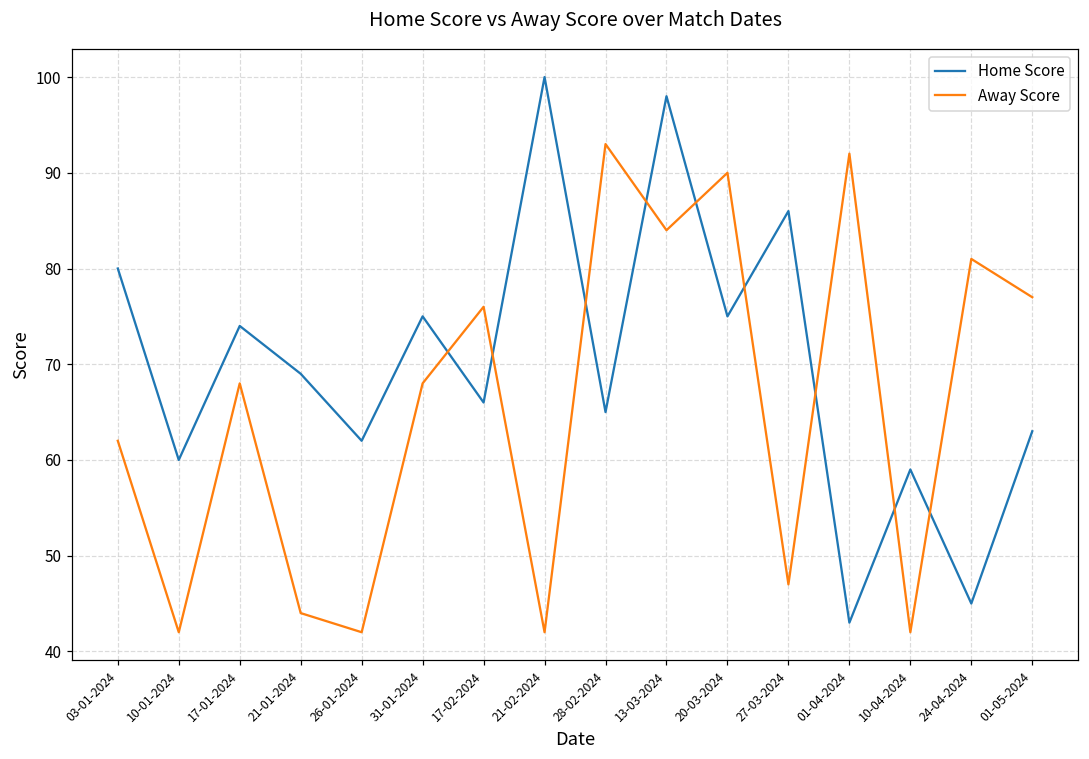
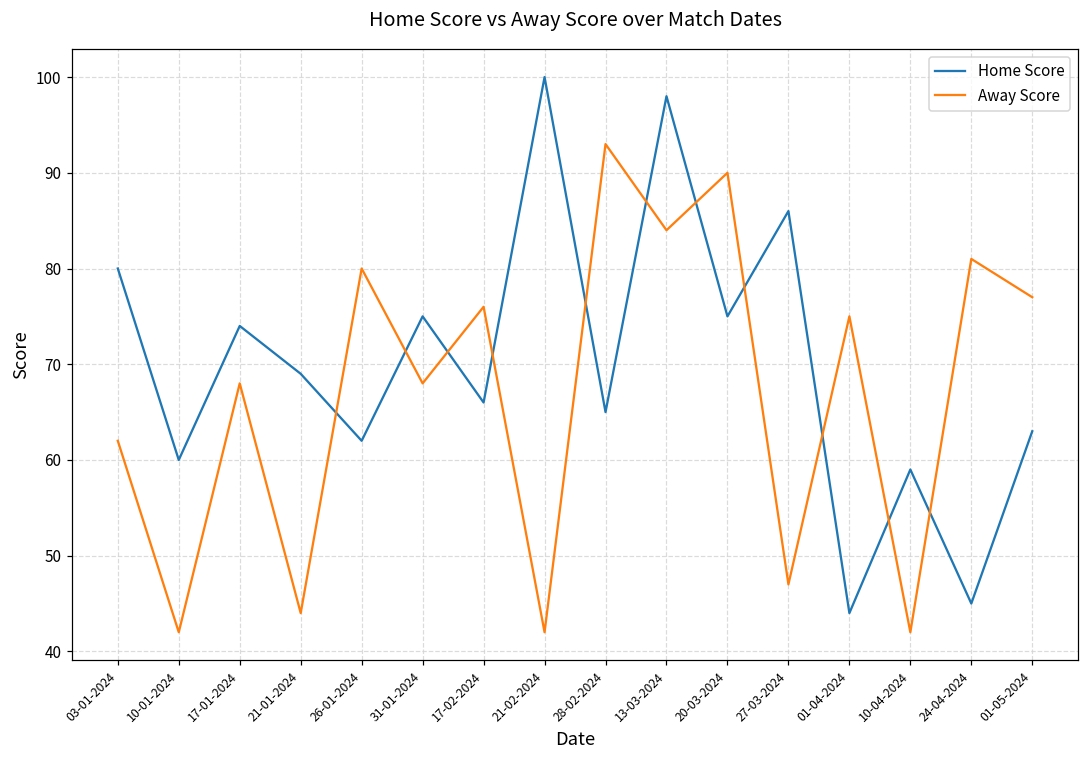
Away Score, 26-01-2024: 42 -> 80
Home Score, 01-04-2024: 43 -> 44
Away Score, 01-04-2024: 92 -> 75
